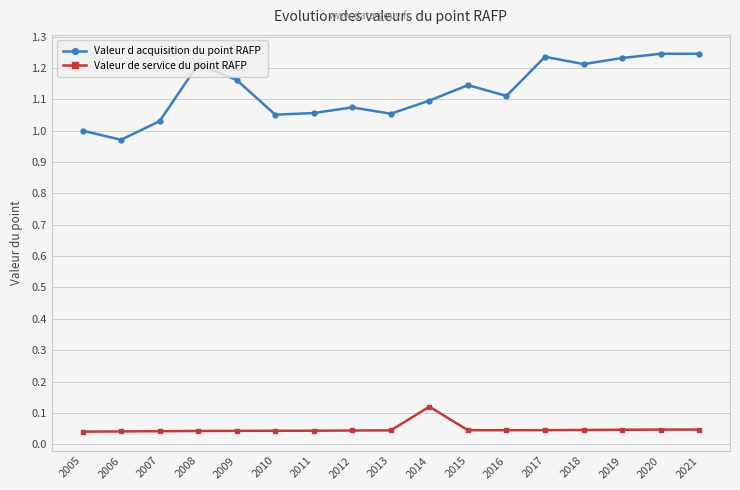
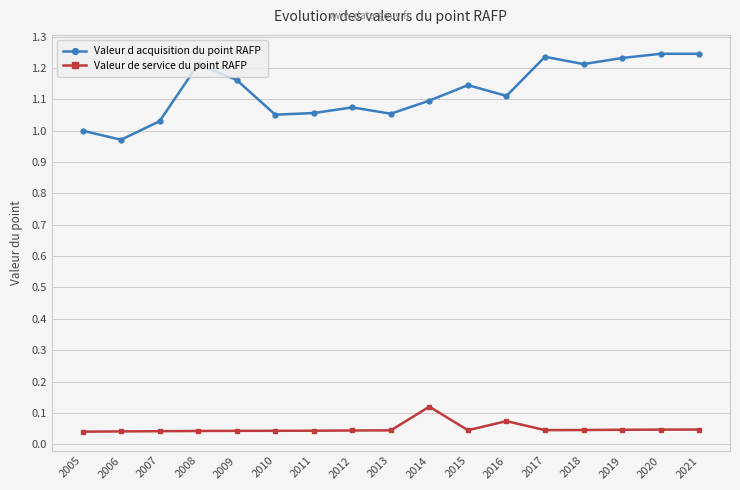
Valeur de service du point RAFP, 2016: 0.04 -> 0.07
